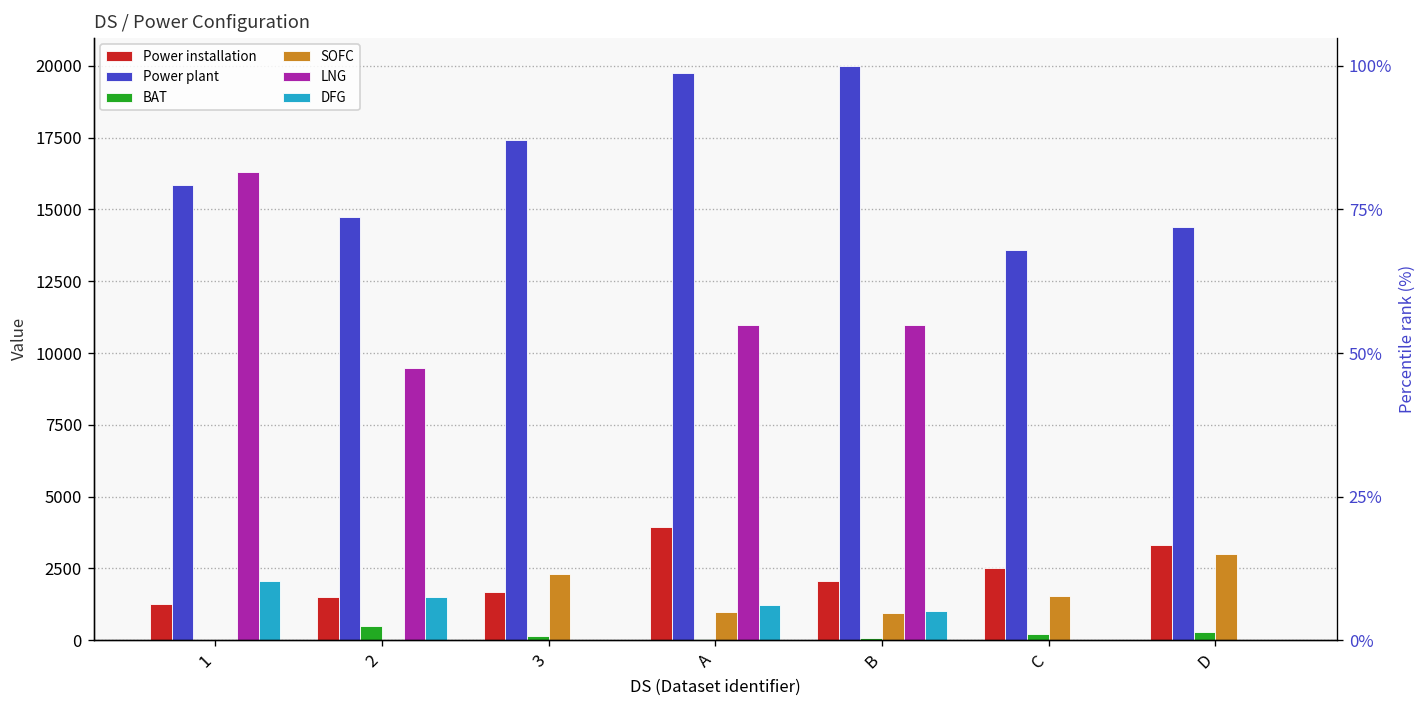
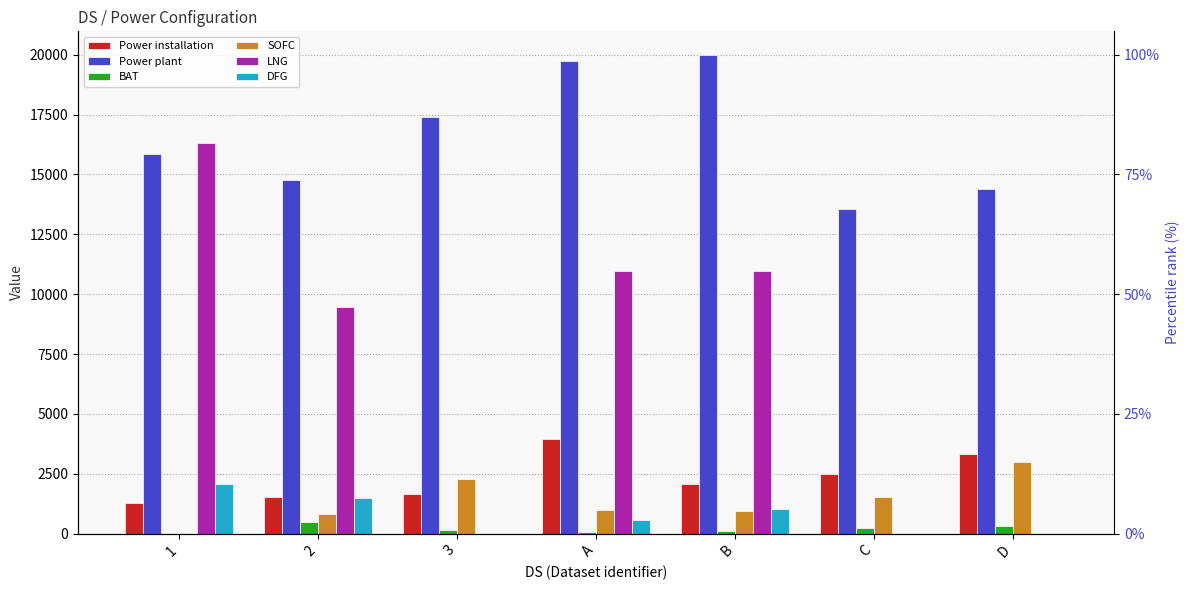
SOFC, 2: 0 -> 800
DFG, A: 1200 -> 600
